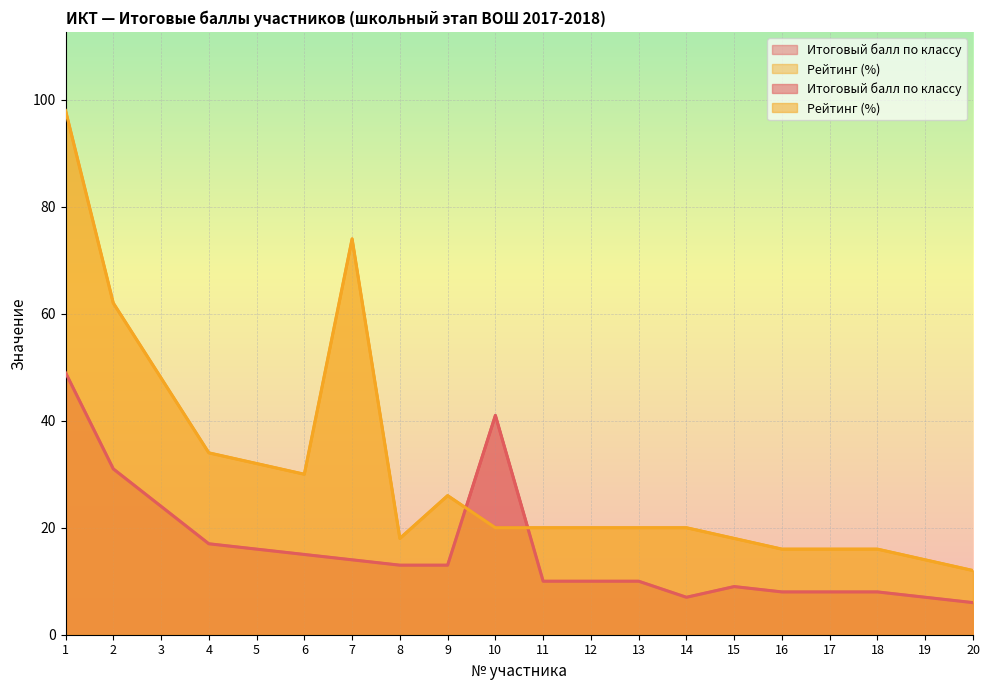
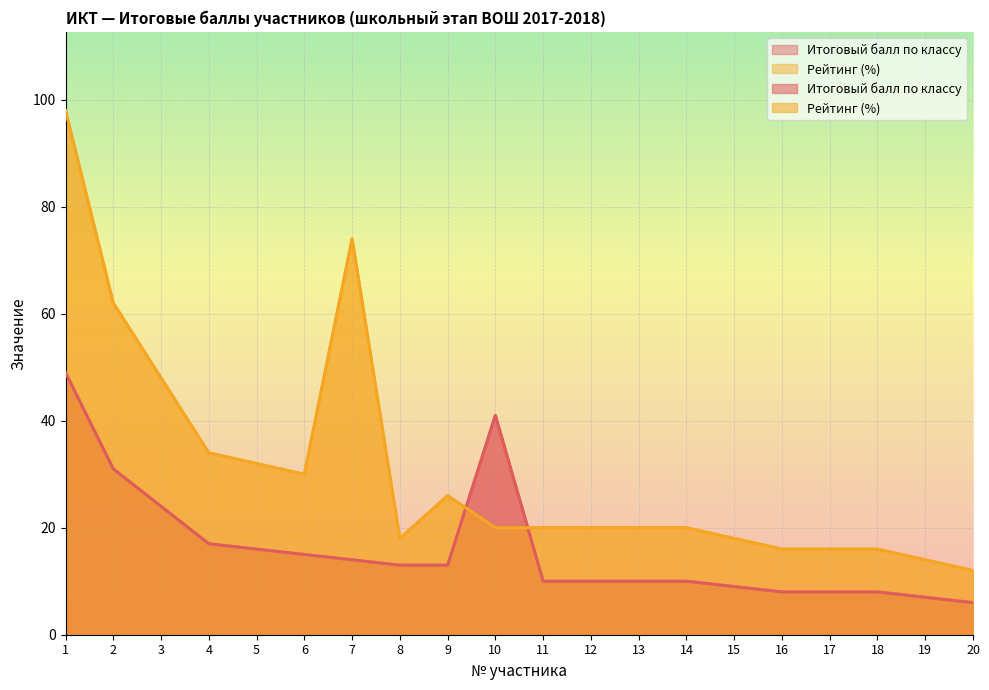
Итоговый балл по классу, 14: 7 -> 10
